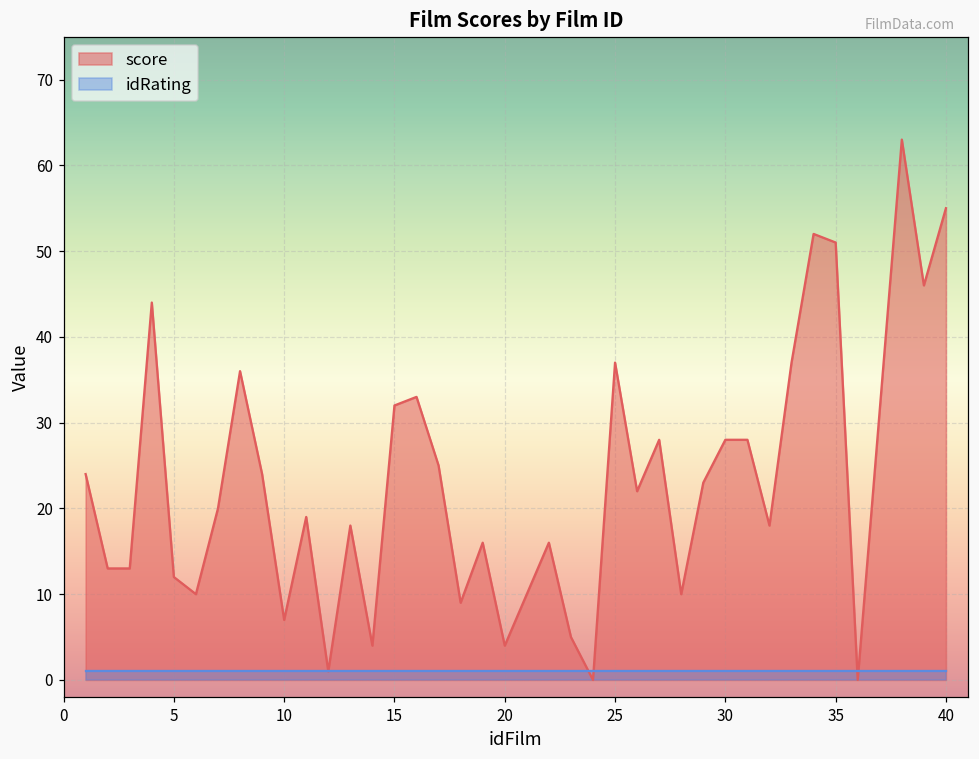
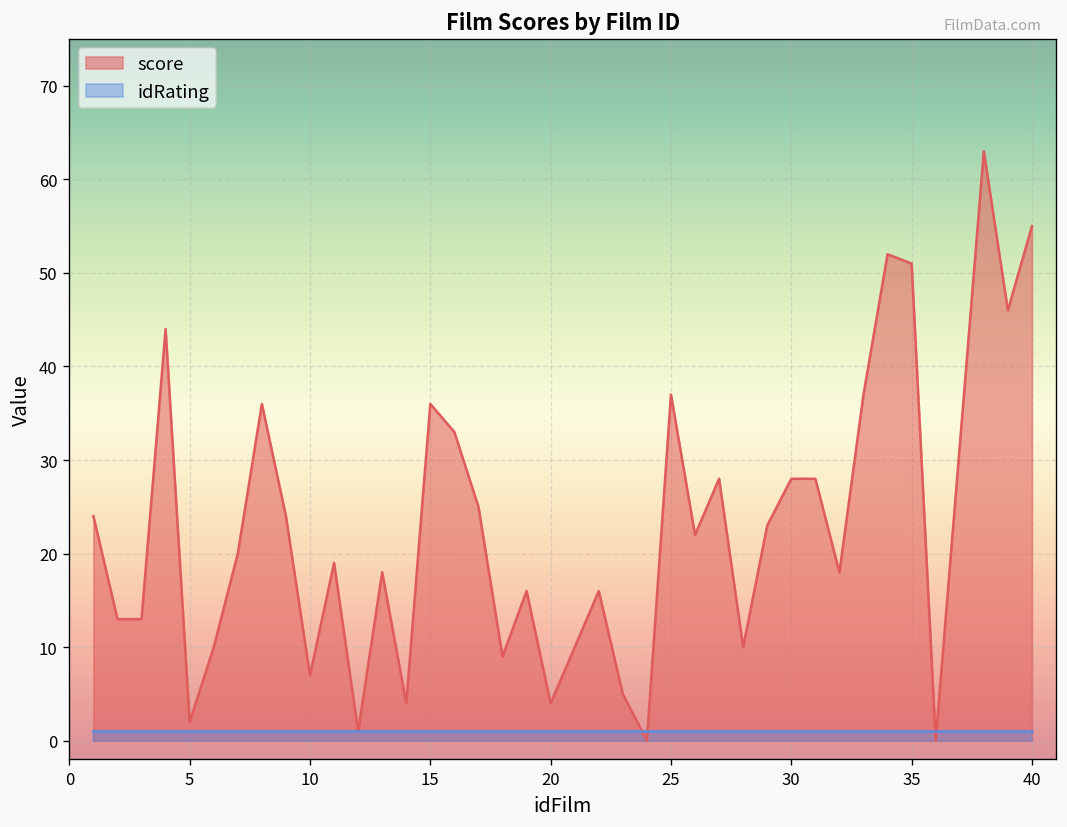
score, 5: 12 -> 2
score, 15: 32 -> 36
